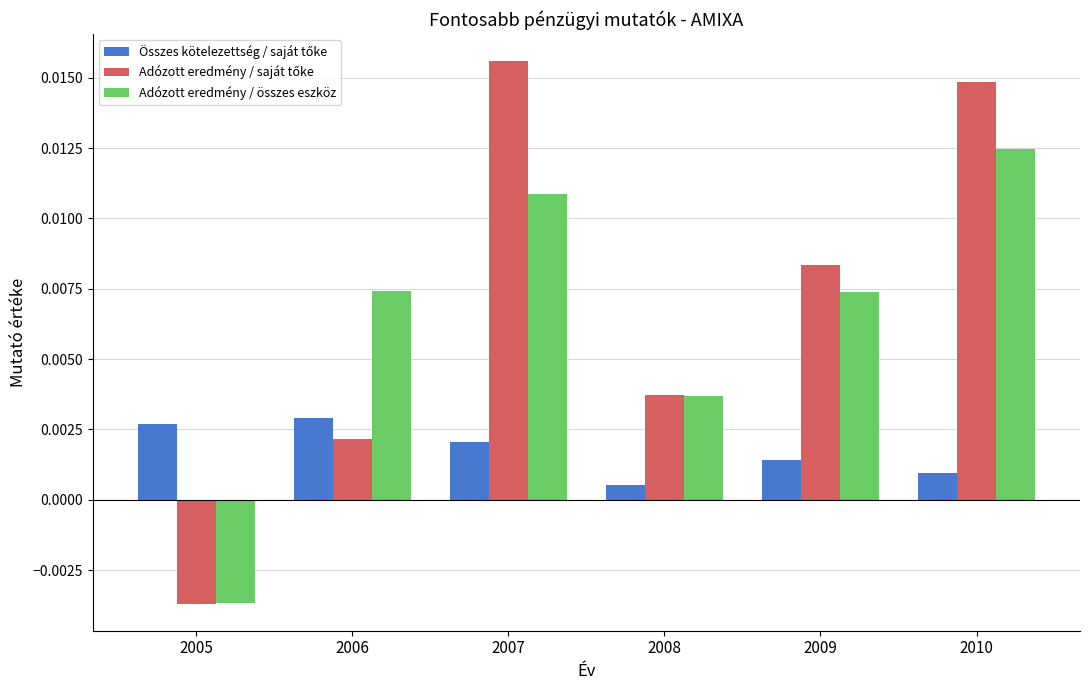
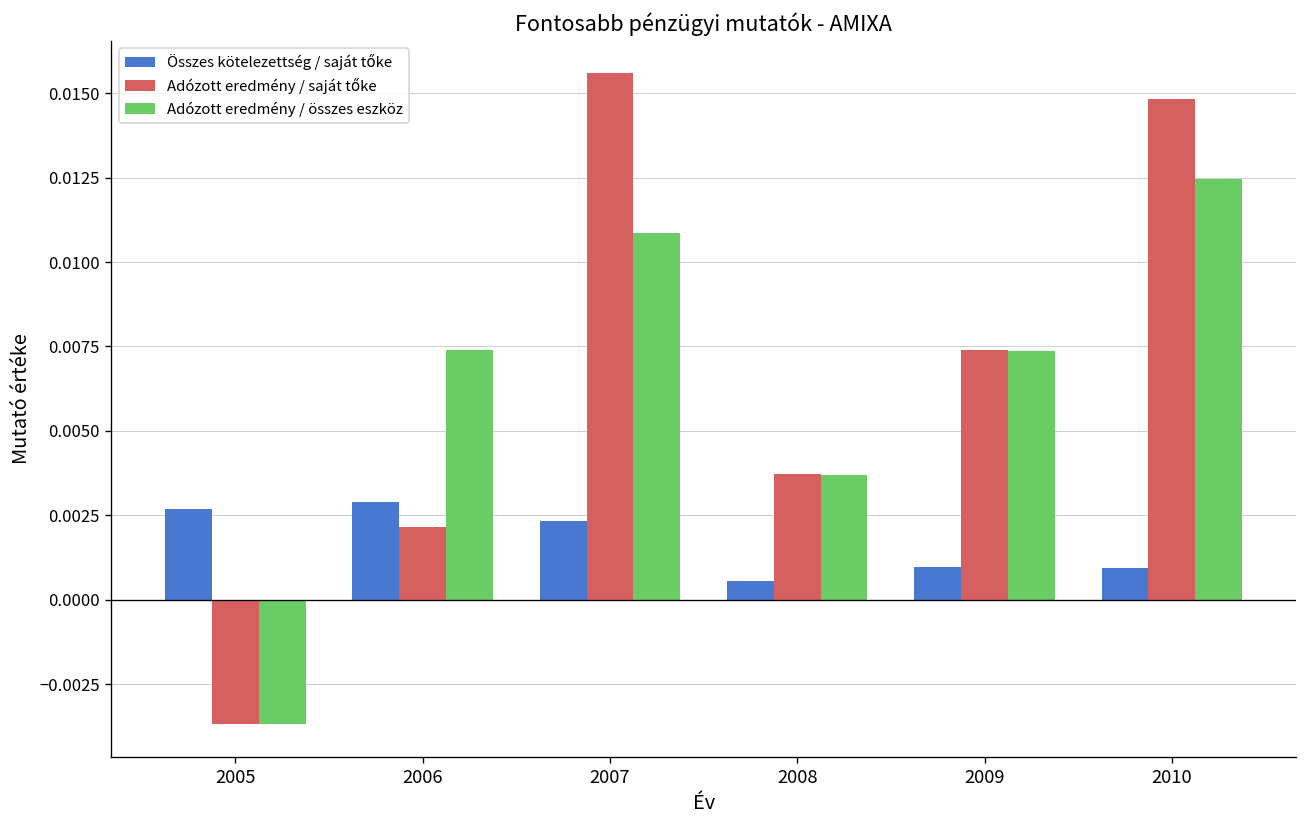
Összes kötelezettség / saját tőke, 2007: 0.0020 -> 0.0023
Összes kötelezettség / saját tőke, 2009: 0.0014 -> 0.0010
Adózott eredmény / saját tőke, 2009: 0.0083 -> 0.0074
